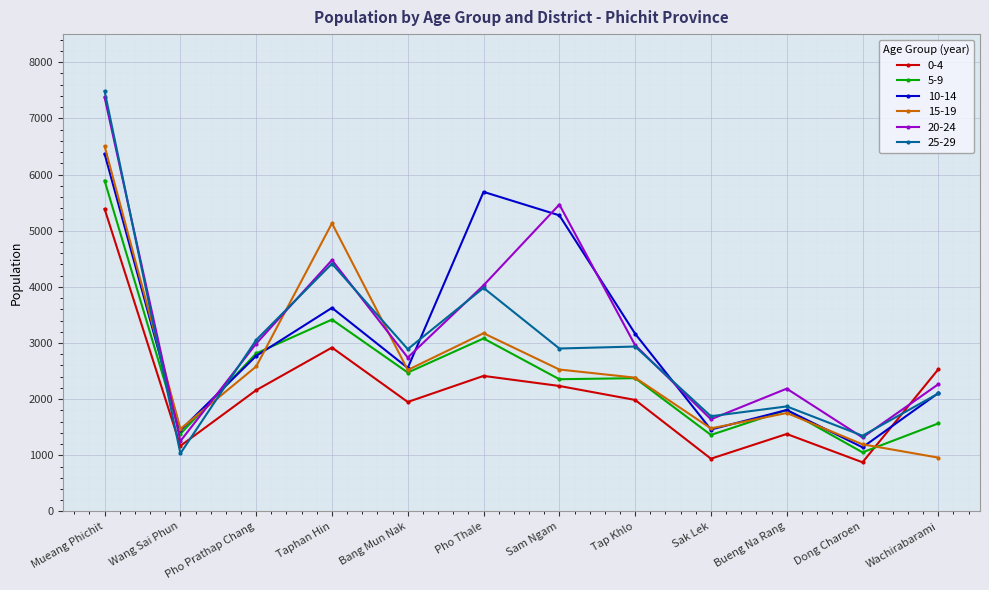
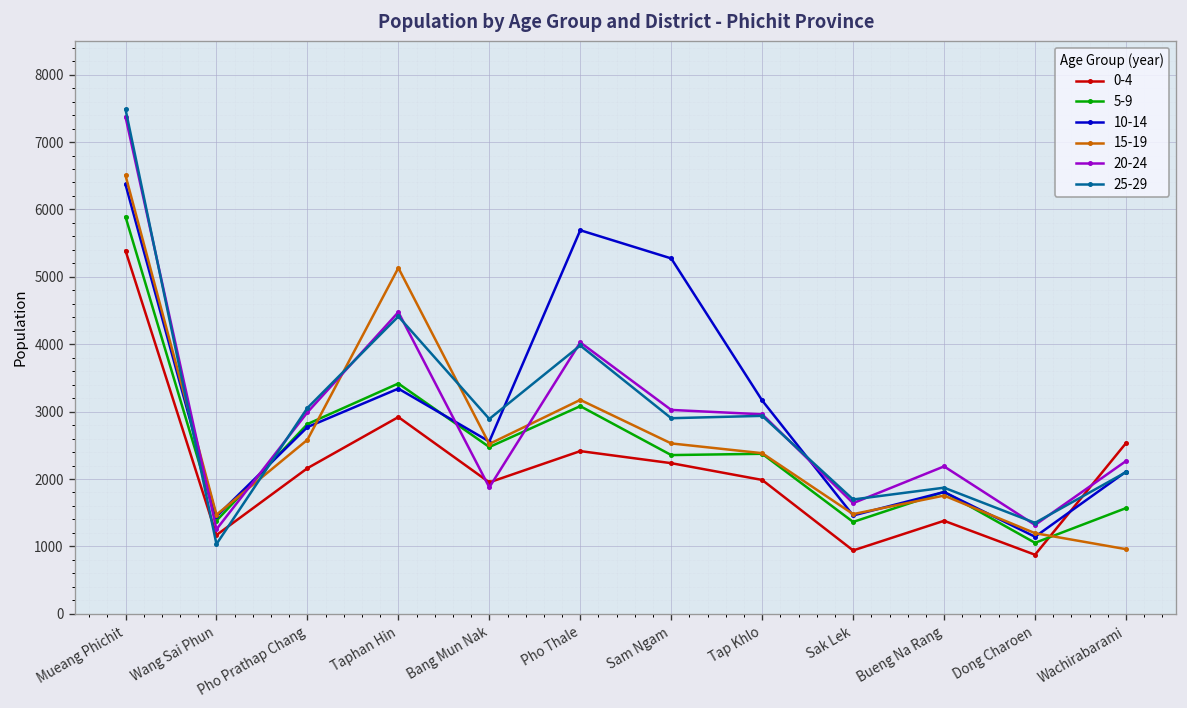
10-14, Taphan Hin: 3600 -> 3300
20-24, Bang Mun Nak: 2700 -> 1900
20-24, Sam Ngam: 5500 -> 3000
